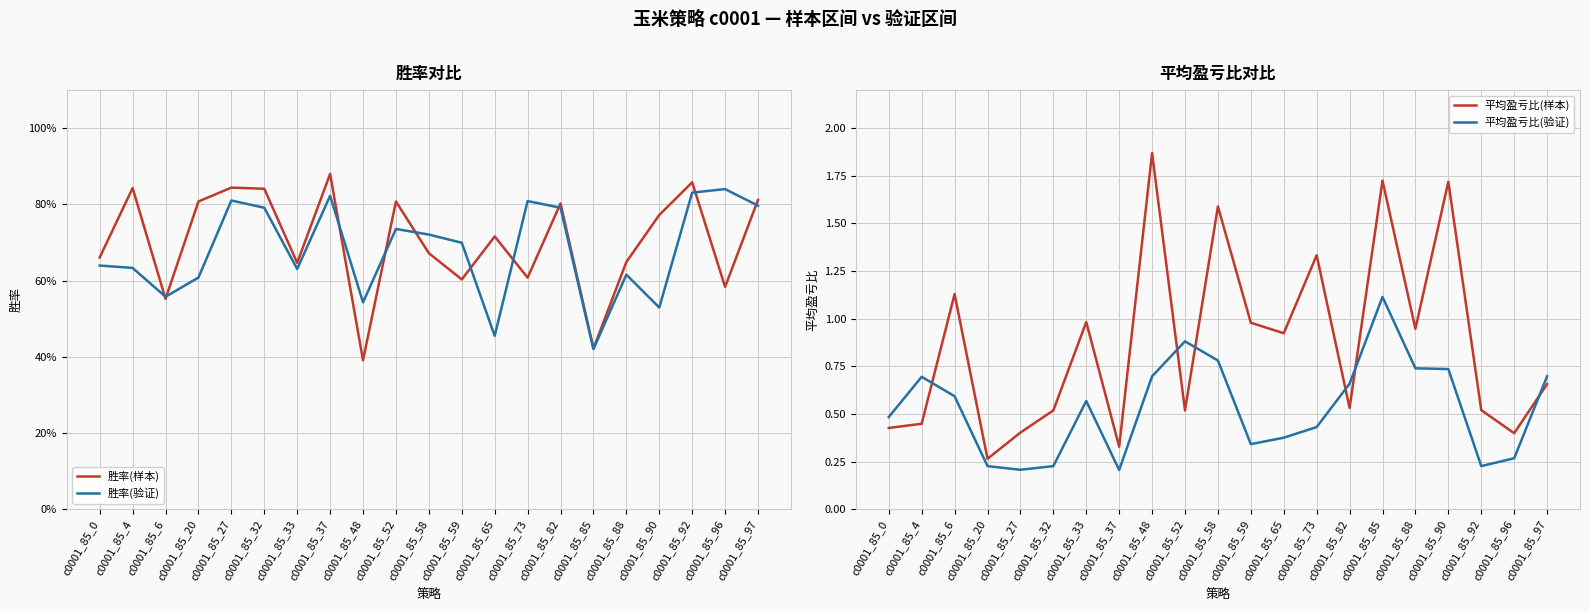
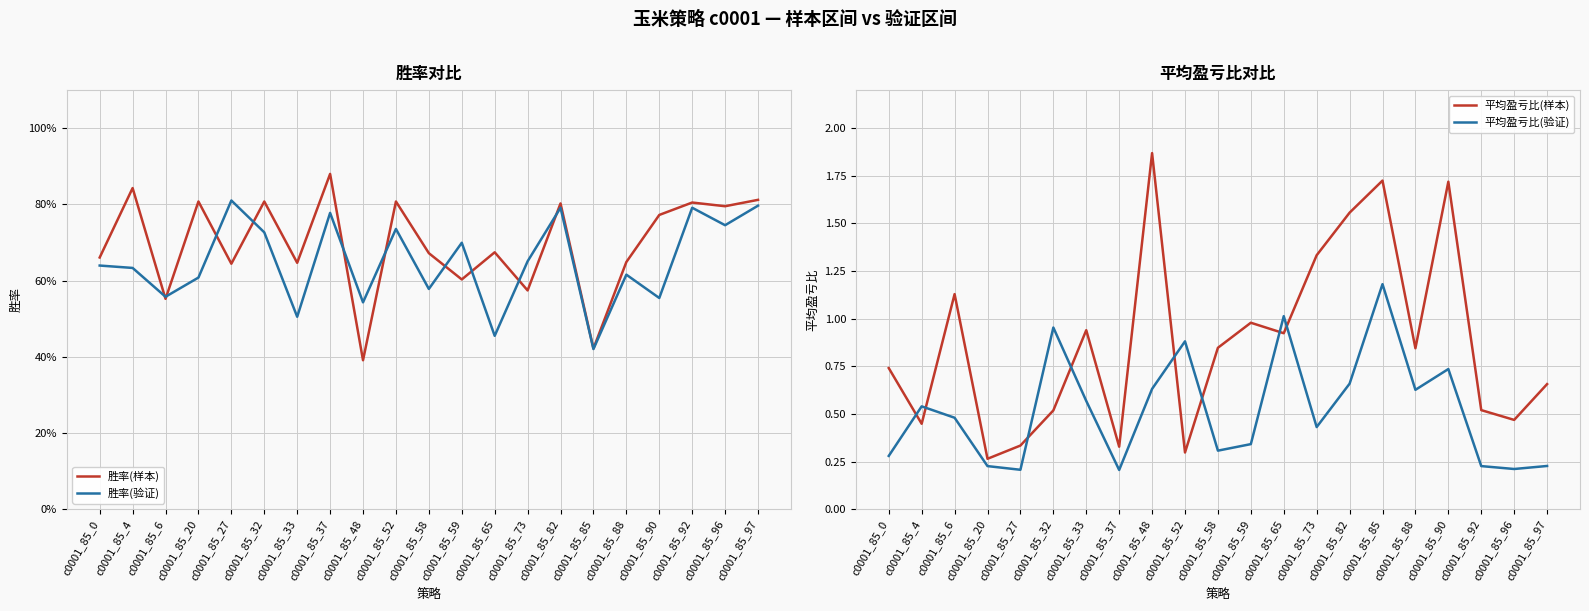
胜率对比, 胜率(样本), c0001_85_27: 84% -> 64%
胜率对比, 胜率(样本), c0001_85_32: 84% -> 81%
胜率对比, 胜率(验证), c0001_85_32: 79% -> 73%
胜率对比, 胜率(验证), c0001_85_33: 63% -> 51%
胜率对比, 胜率(验证), c0001_85_37: 82% -> 78%
胜率对比, 胜率(验证), c0001_85_58: 72% -> 58%
胜率对比, 胜率(样本), c0001_85_65: 72% -> 67%
胜率对比, 胜率(样本), c0001_85_73: 61% -> 57%
胜率对比, 胜率(验证), c0001_85_73: 81% -> 65%
胜率对比, 胜率(验证), c0001_85_90: 53% -> 55%
胜率对比, 胜率(样本), c0001_85_92: 86% -> 80%
胜率对比, 胜率(验证), c0001_85_92: 83% -> 79%
胜率对比, 胜率(样本), c0001_85_96: 58% -> 80%
胜率对比, 胜率(验证), c0001_85_96: 84% -> 75%
平均盈亏比对比, 平均盈亏比(样本), c0001_85_0: 0.43 -> 0.74
平均盈亏比对比, 平均盈亏比(验证), c0001_85_0: 0.48 -> 0.28
平均盈亏比对比, 平均盈亏比(验证), c0001_85_4: 0.70 -> 0.54
平均盈亏比对比, 平均盈亏比(验证), c0001_85_6: 0.59 -> 0.48
平均盈亏比对比, 平均盈亏比(样本), c0001_85_27: 0.40 -> 0.33
平均盈亏比对比, 平均盈亏比(验证), c0001_85_32: 0.23 -> 0.95
平均盈亏比对比, 平均盈亏比(样本), c0001_85_33: 0.98 -> 0.94
平均盈亏比对比, 平均盈亏比(验证), c0001_85_48: 0.70 -> 0.63
平均盈亏比对比, 平均盈亏比(样本), c0001_85_52: 0.52 -> 0.30
平均盈亏比对比, 平均盈亏比(样本), c0001_85_58: 1.59 -> 0.85
平均盈亏比对比, 平均盈亏比(验证), c0001_85_58: 0.78 -> 0.31
平均盈亏比对比, 平均盈亏比(验证), c0001_85_65: 0.38 -> 1.01
平均盈亏比对比, 平均盈亏比(样本), c0001_85_82: 0.53 -> 1.56
平均盈亏比对比, 平均盈亏比(验证), c0001_85_85: 1.11 -> 1.18
平均盈亏比对比, 平均盈亏比(样本), c0001_85_88: 0.95 -> 0.84
平均盈亏比对比, 平均盈亏比(验证), c0001_85_88: 0.74 -> 0.63
平均盈亏比对比, 平均盈亏比(样本), c0001_85_96: 0.40 -> 0.47
平均盈亏比对比, 平均盈亏比(验证), c0001_85_96: 0.27 -> 0.21
平均盈亏比对比, 平均盈亏比(验证), c0001_85_97: 0.70 -> 0.23
